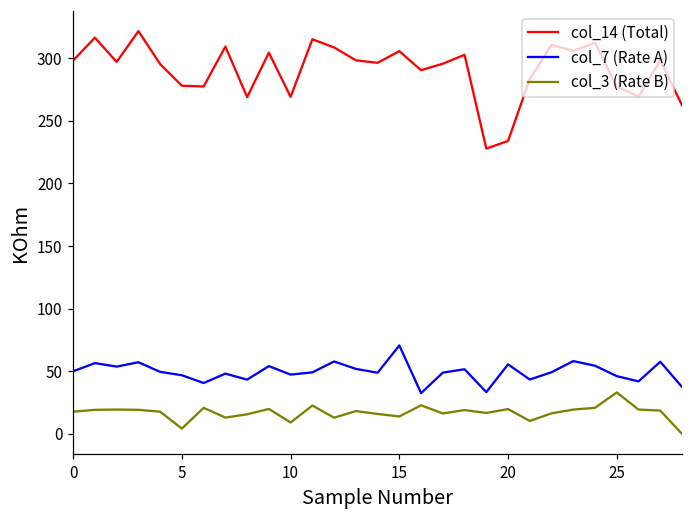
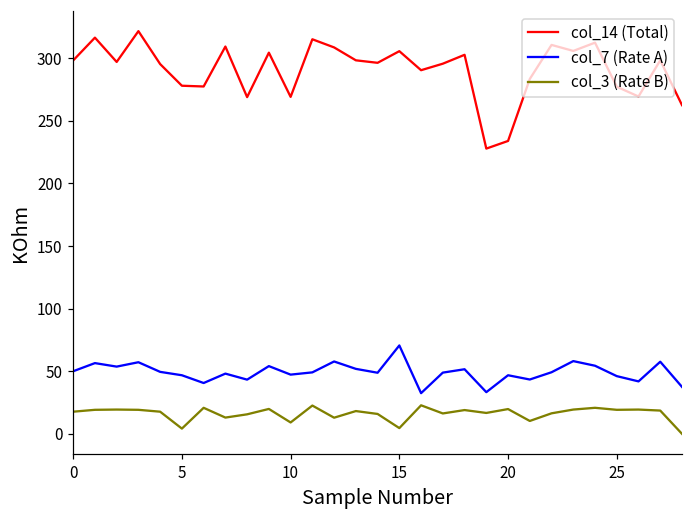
col_3 (Rate B), 15: 14 -> 5
col_7 (Rate A), 20: 56 -> 47
col_3 (Rate B), 25: 33 -> 19
